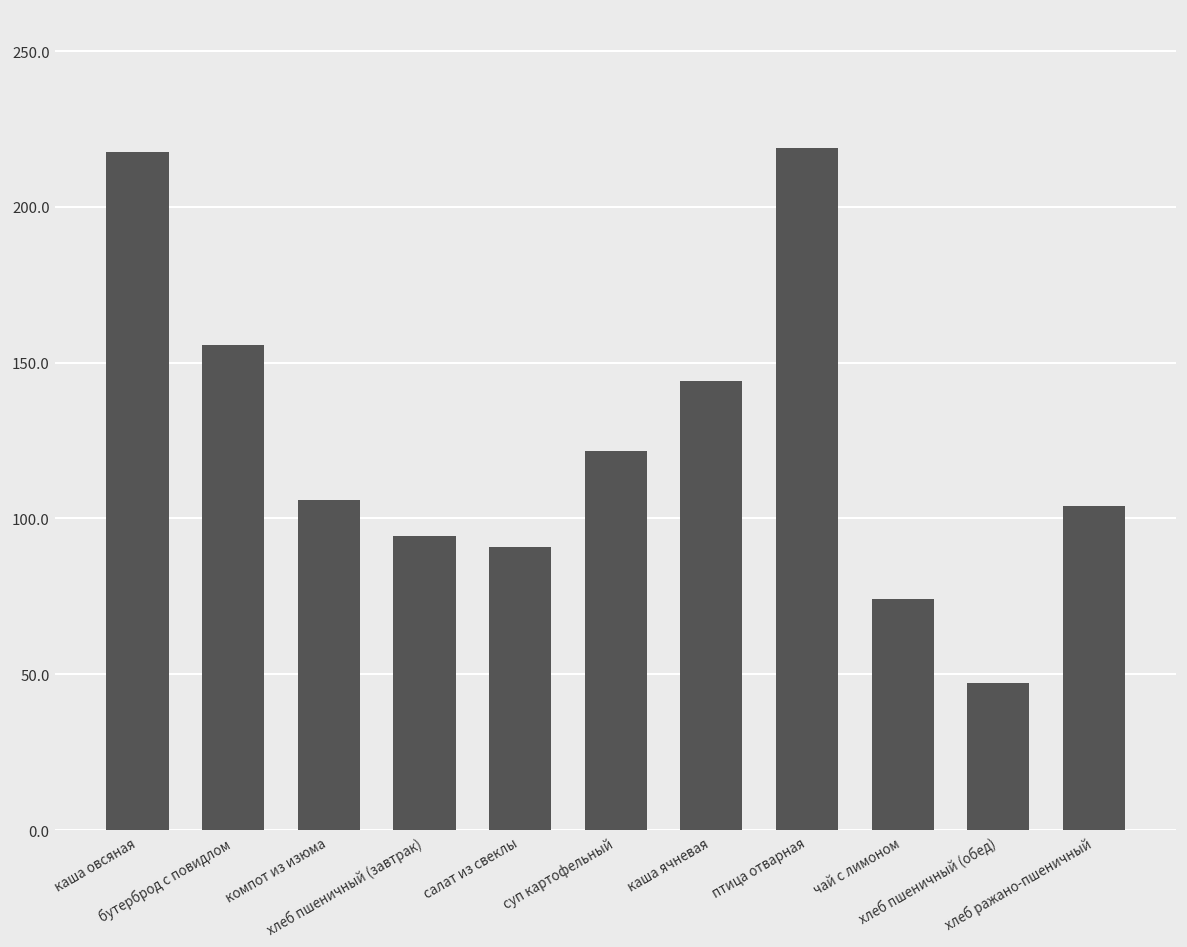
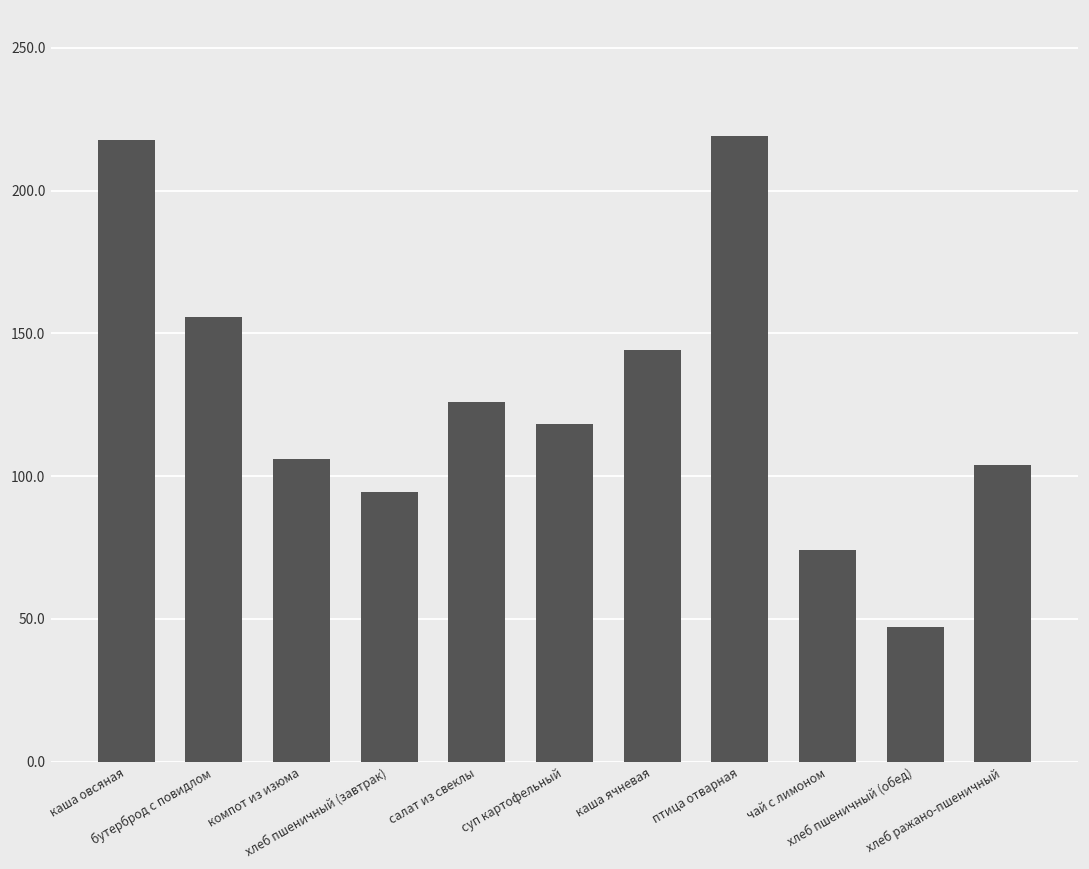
салат из свеклы: 91 -> 126
суп картофельный: 122 -> 118
